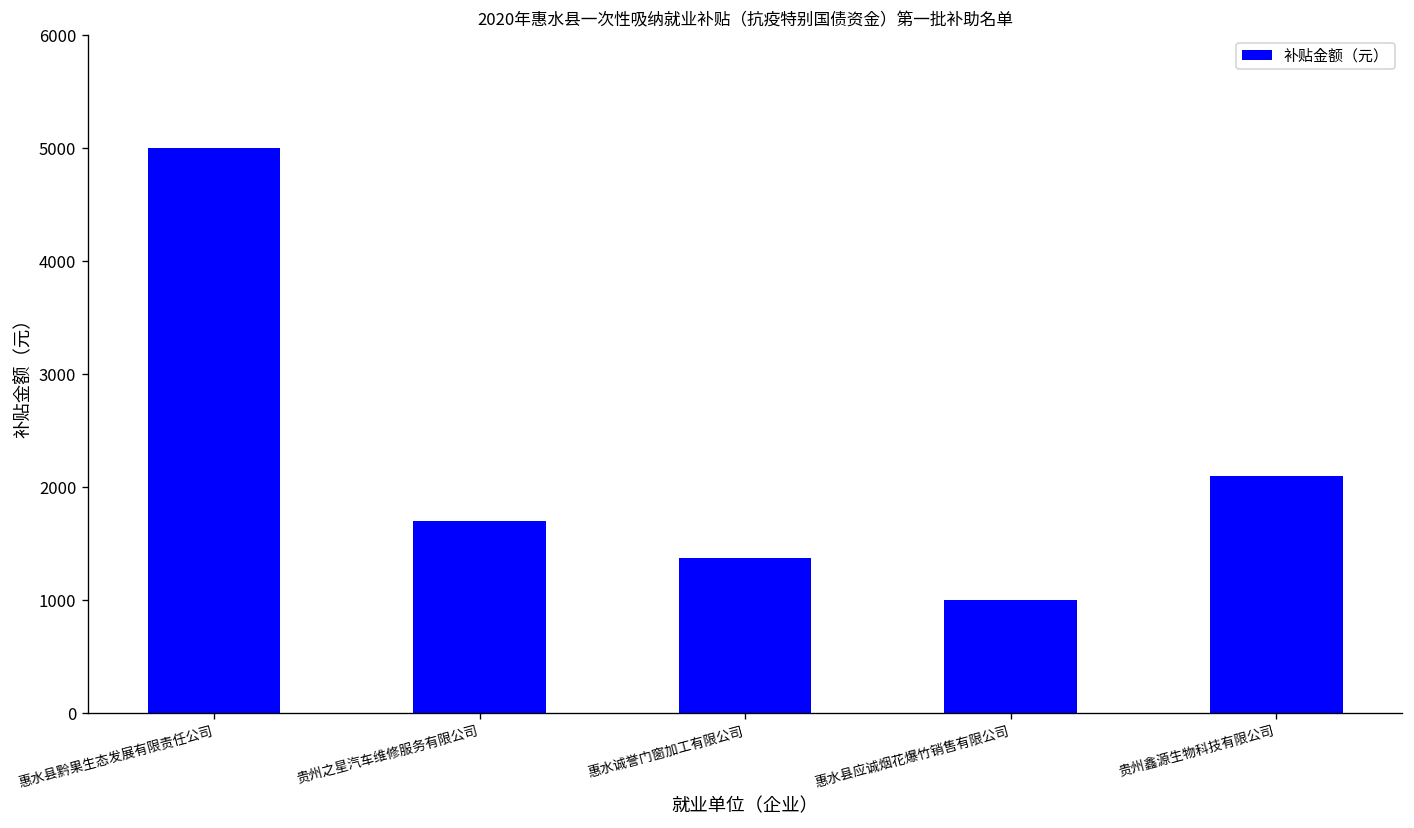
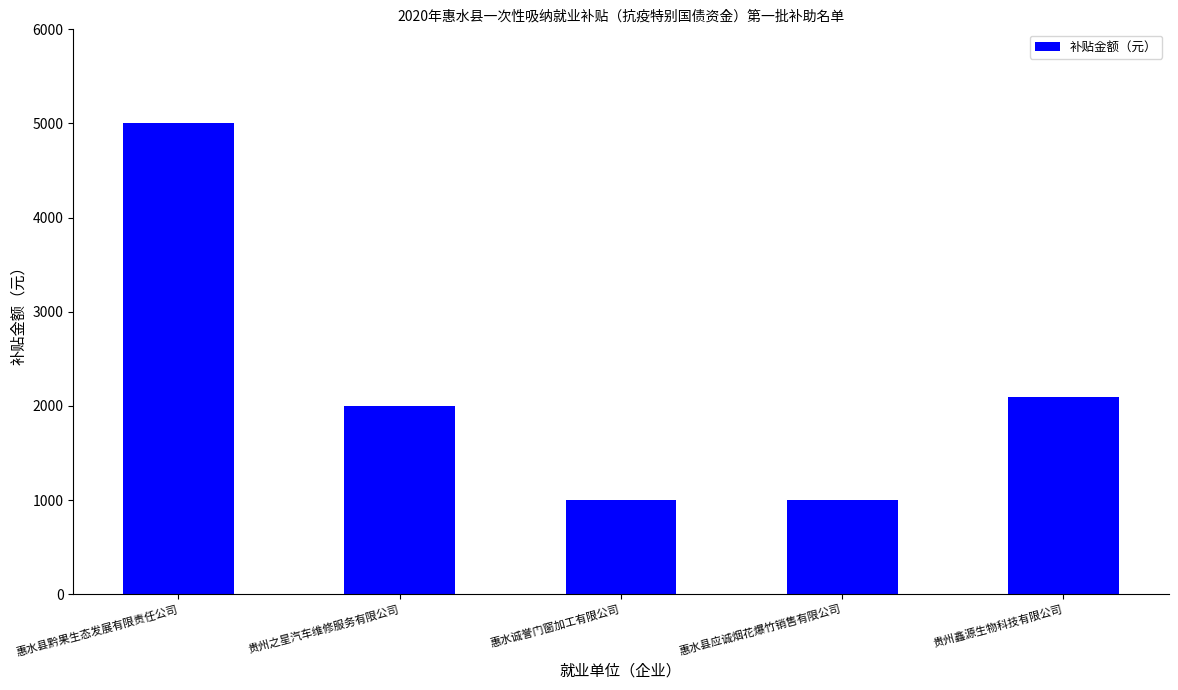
贵州之星汽车维修服务有限公司: 1700 -> 2000
惠水诚誉门窗加工有限公司: 1400 -> 1000
